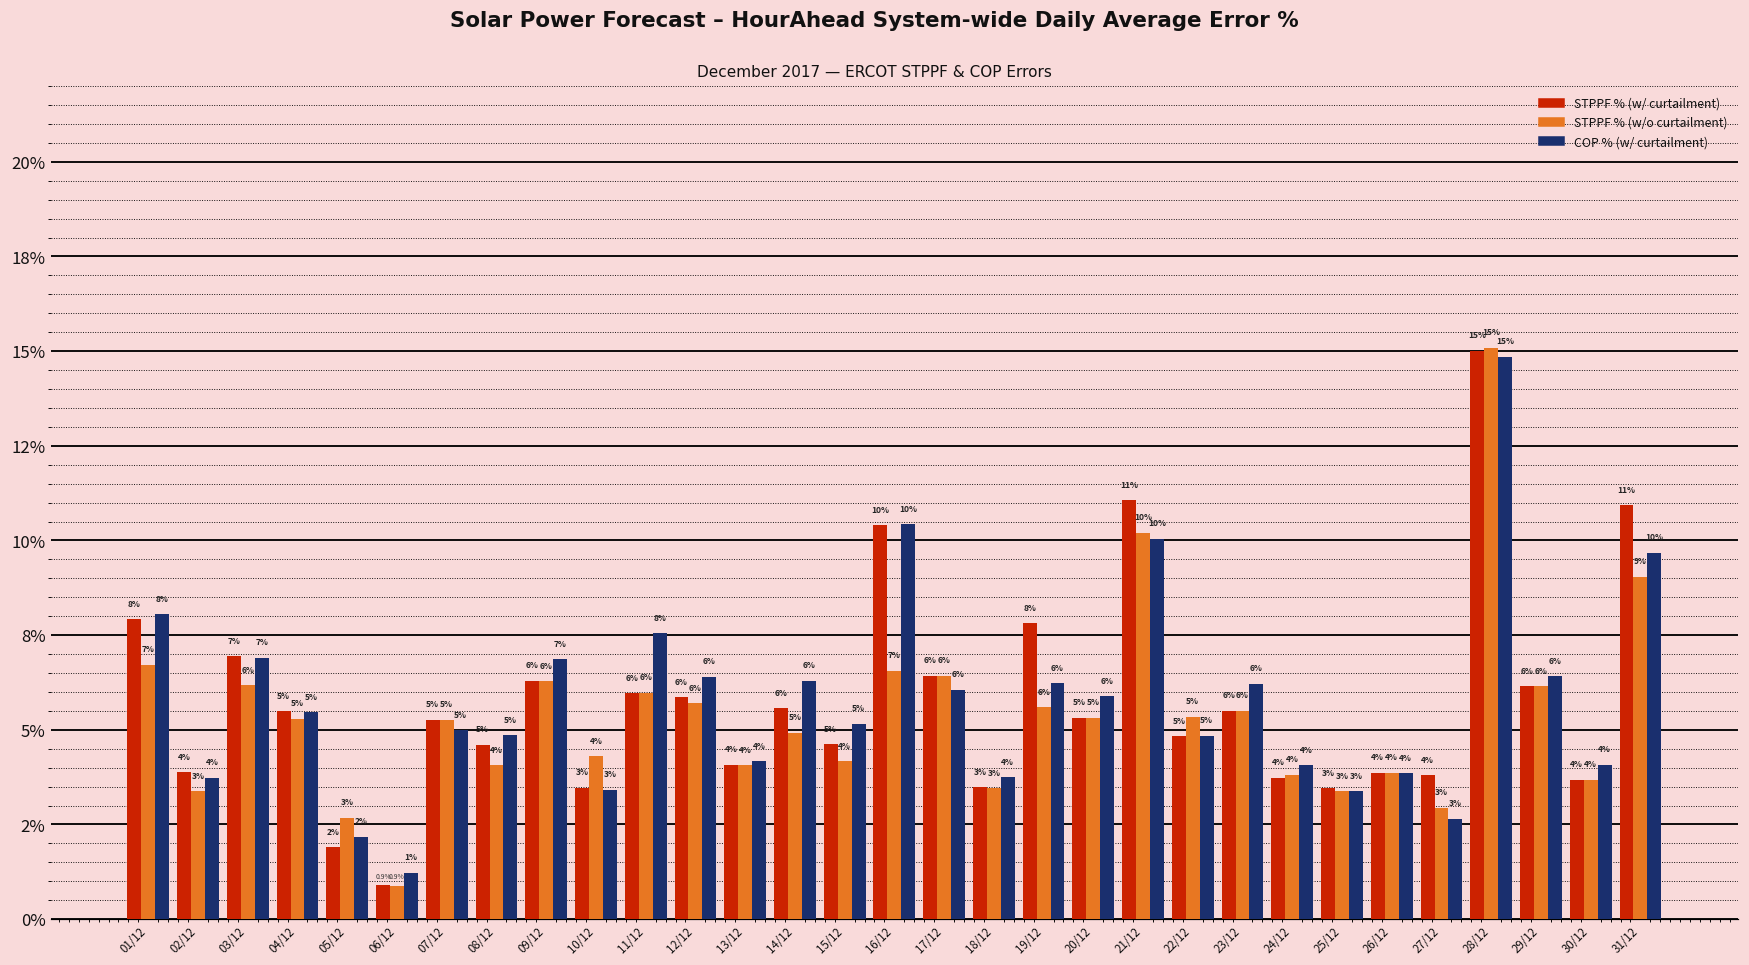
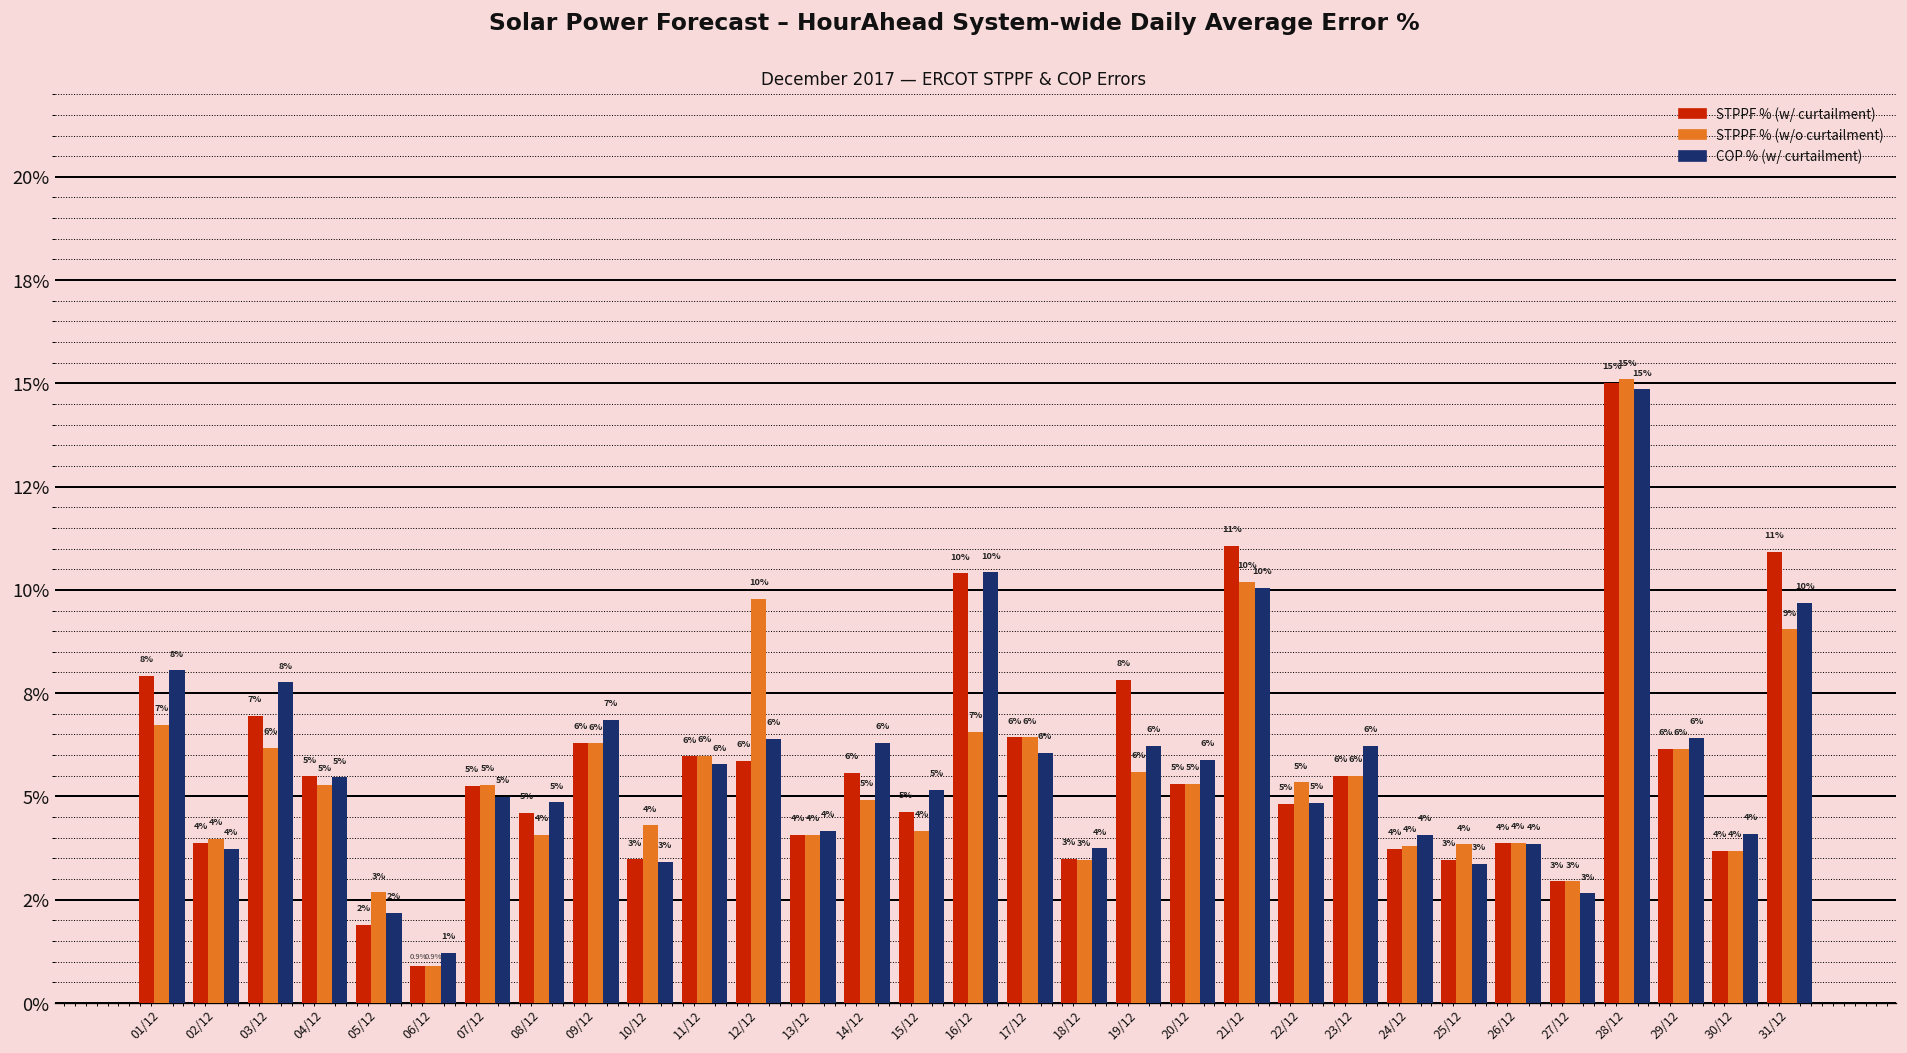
STPPF % (w/o curtailment), 02/12: 3% -> 4%
COP % (w/ curtailment), 03/12: 7% -> 8%
COP % (w/ curtailment), 11/12: 8% -> 6%
STPPF % (w/o curtailment), 12/12: 6% -> 10%
STPPF % (w/o curtailment), 25/12: 3% -> 4%
STPPF % (w/ curtailment), 27/12: 4% -> 3%
